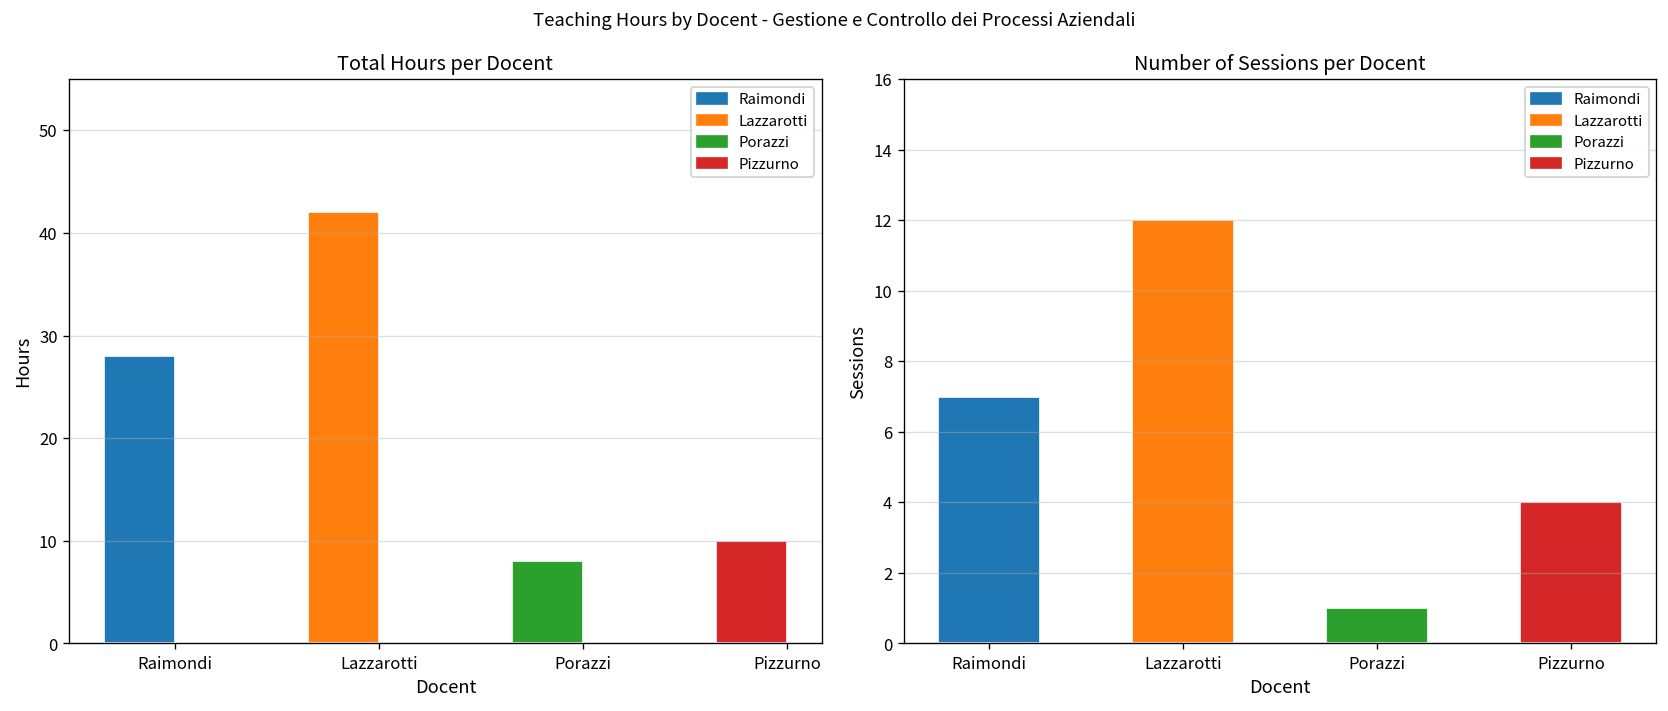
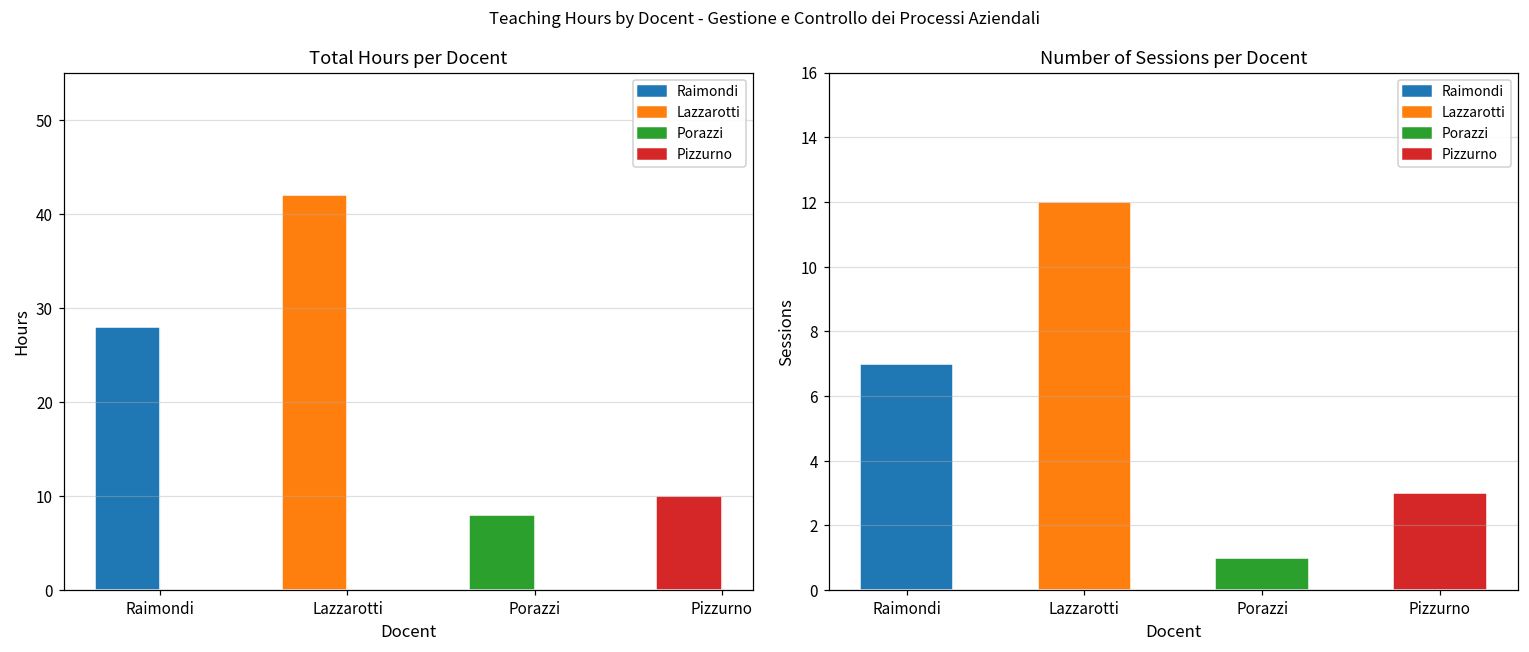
Number of Sessions per Docent, Pizzurno: 4 -> 3
